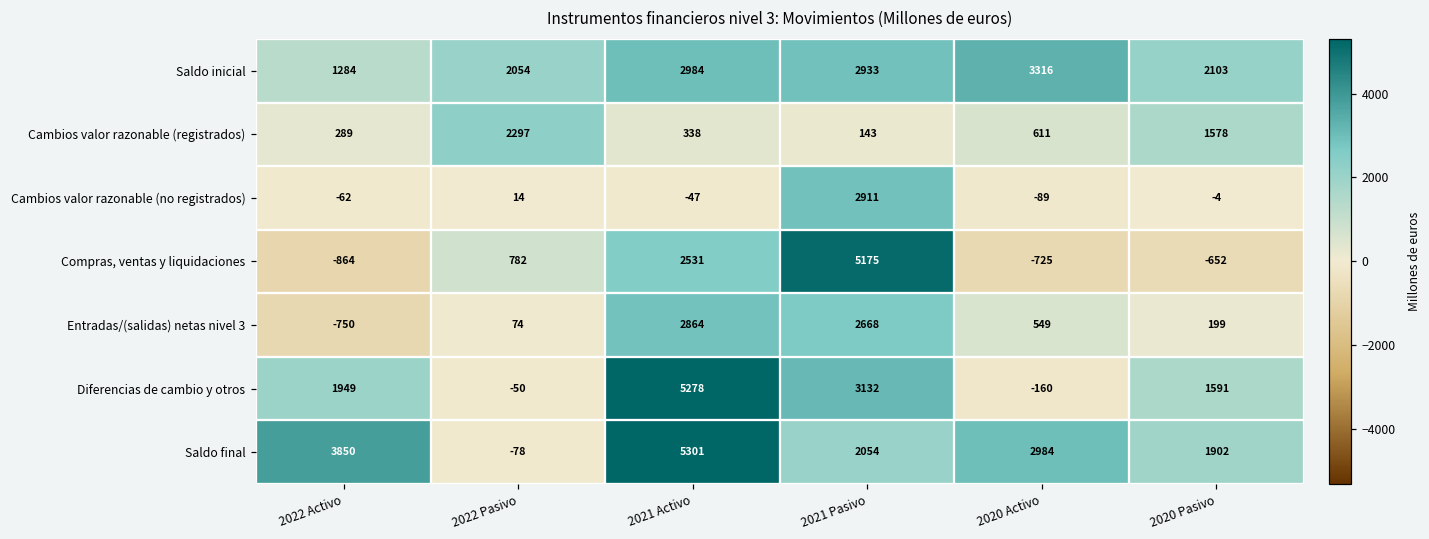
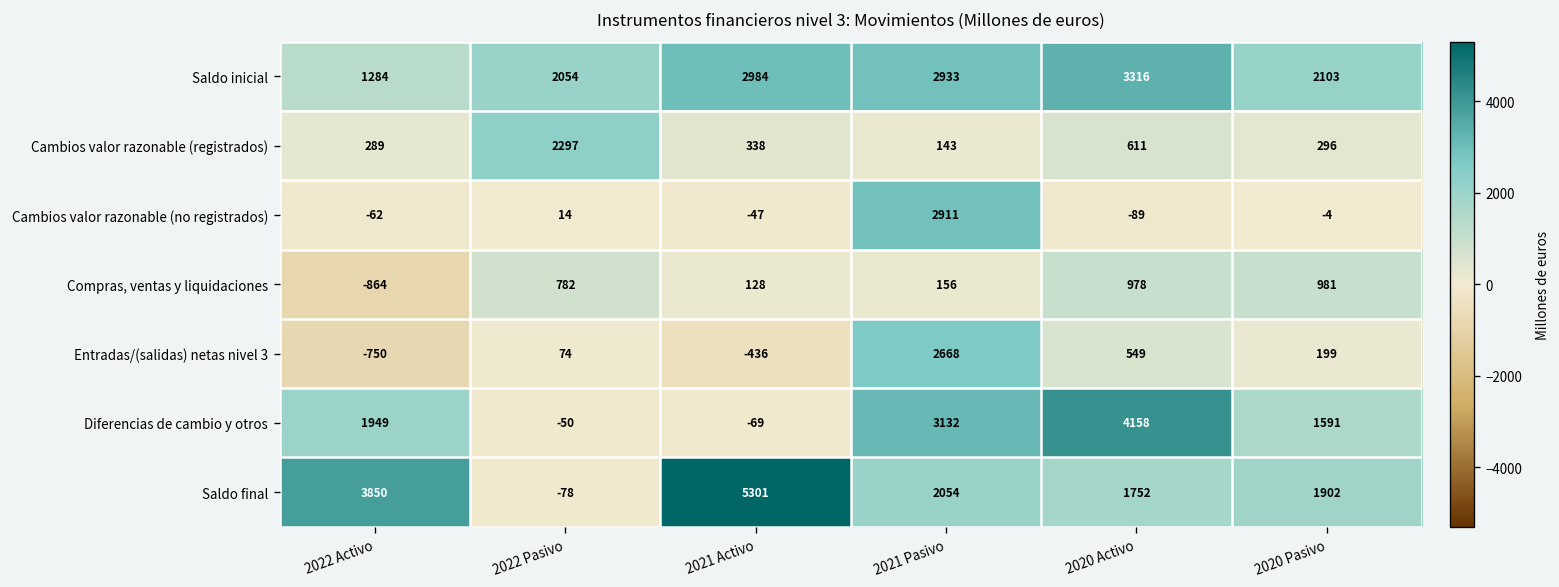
Cambios valor razonable (registrados), 2020 Pasivo: 1578 -> 296
Compras, ventas y liquidaciones, 2021 Activo: 2531 -> 128
Compras, ventas y liquidaciones, 2021 Pasivo: 5175 -> 156
Compras, ventas y liquidaciones, 2020 Activo: -725 -> 978
Compras, ventas y liquidaciones, 2020 Pasivo: -652 -> 981
Entradas/(salidas) netas nivel 3, 2021 Activo: 2864 -> -436
Diferencias de cambio y otros, 2021 Activo: 5278 -> -69
Diferencias de cambio y otros, 2020 Activo: -160 -> 4158
Saldo final, 2020 Activo: 2984 -> 1752
